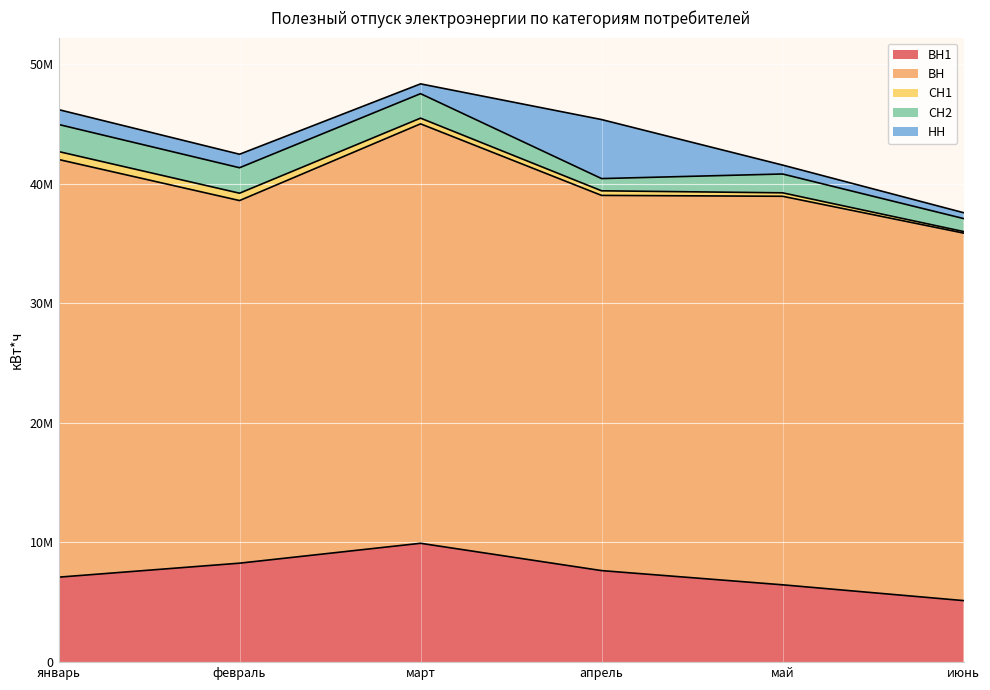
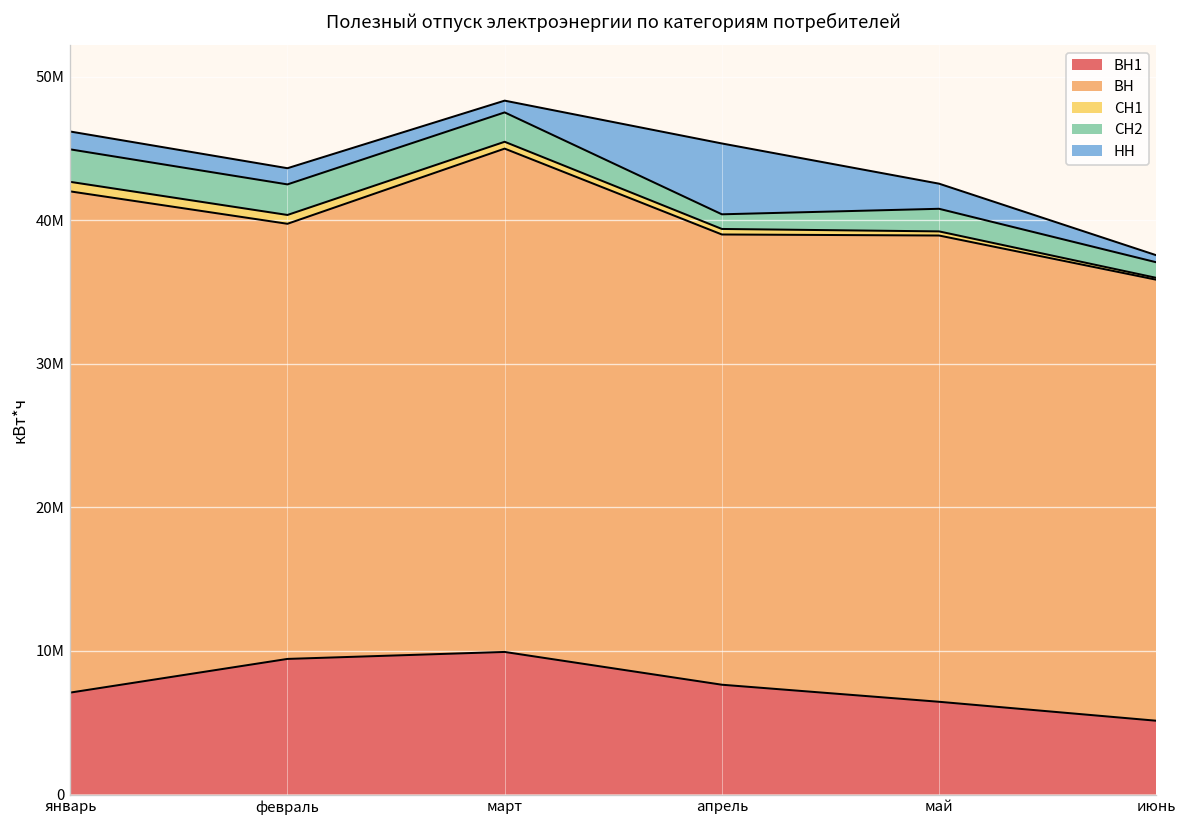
ВН1, февраль: 8300000 -> 9400000
НН, май: 700000 -> 1700000
